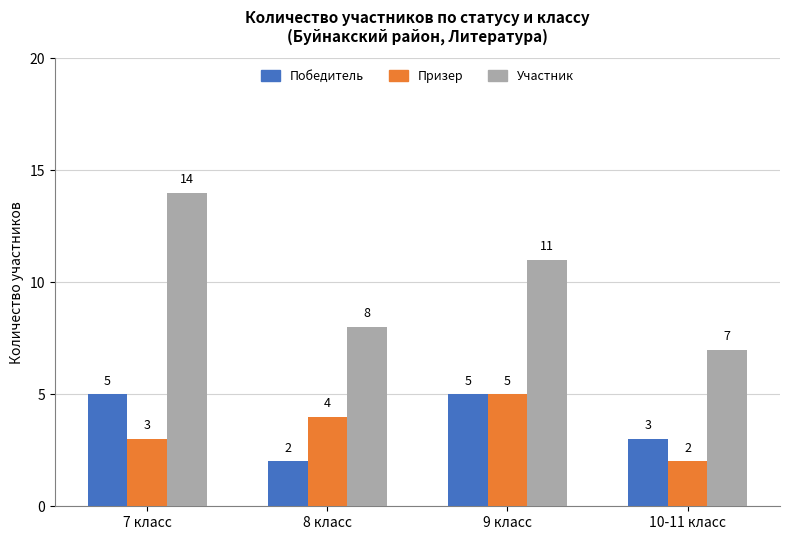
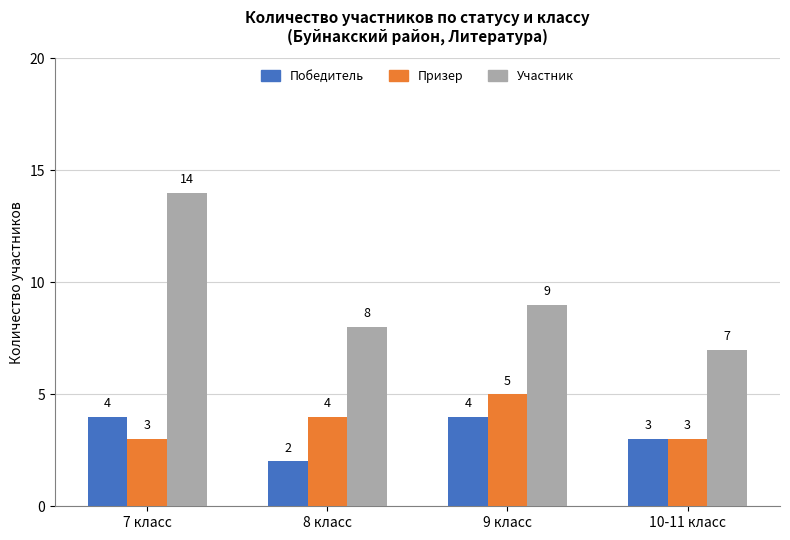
Победитель, 7 класс: 5 -> 4
Победитель, 9 класс: 5 -> 4
Участник, 9 класс: 11 -> 9
Призер, 10-11 класс: 2 -> 3
